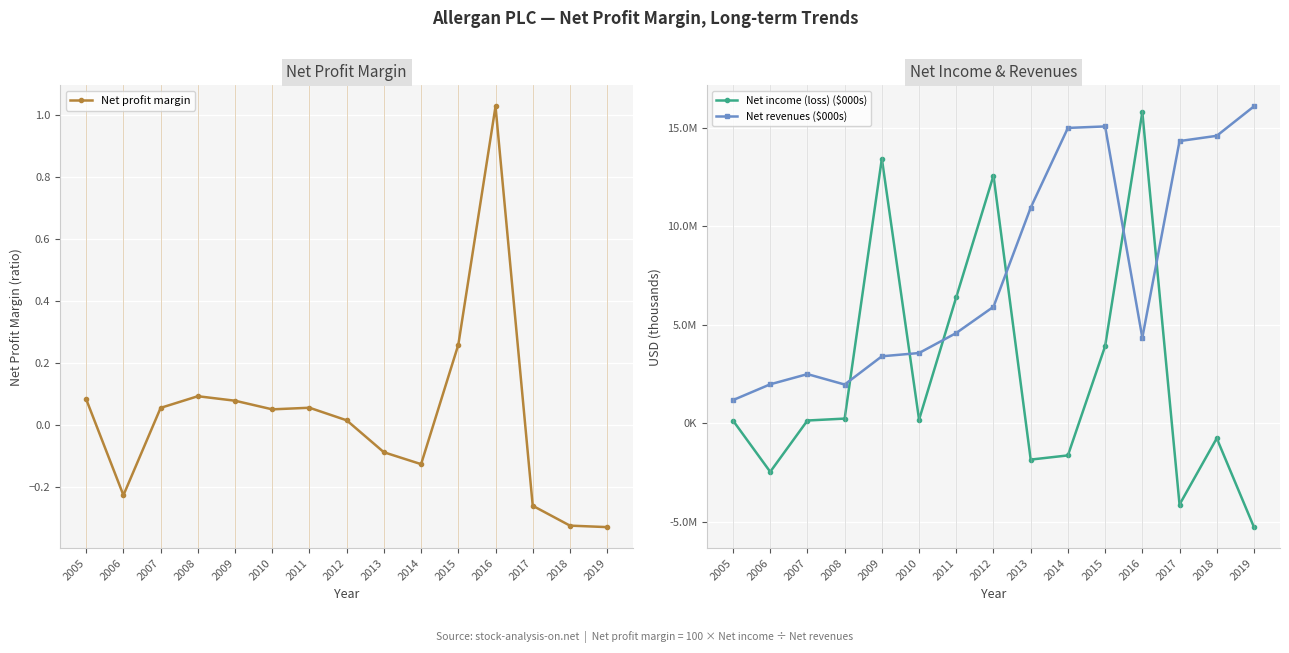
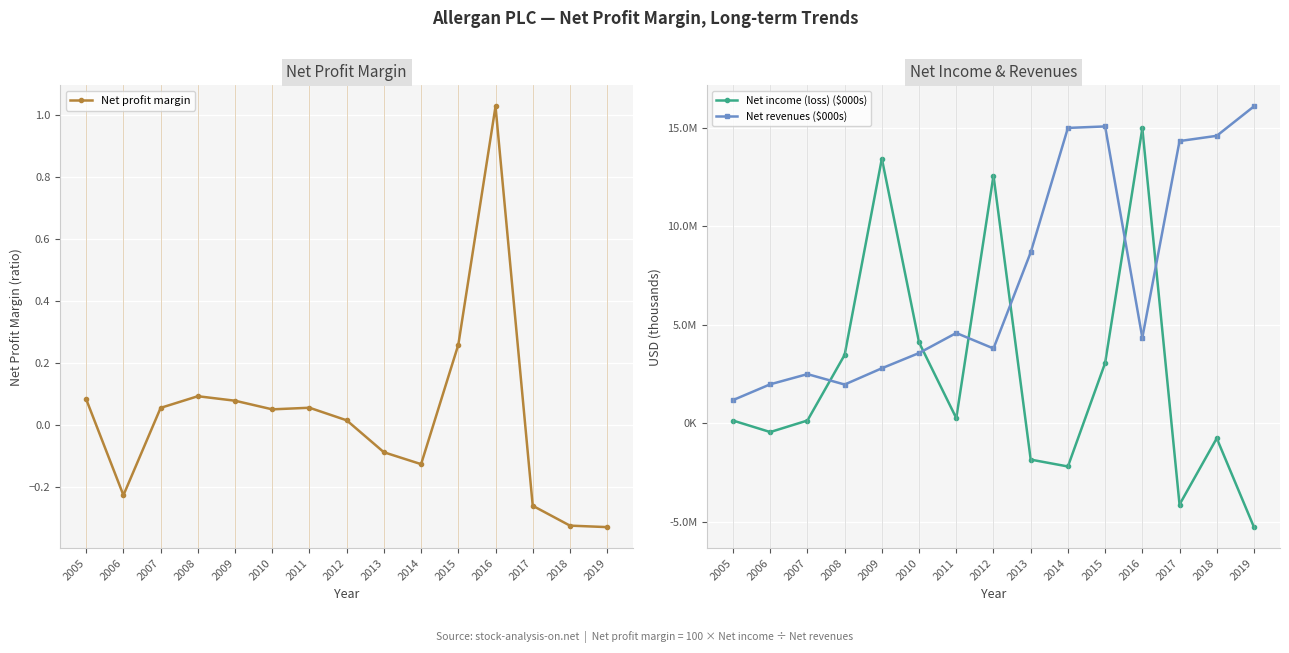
Net Income & Revenues, Net income (loss) ($000s), 2006: -2500000 -> -400000
Net Income & Revenues, Net income (loss) ($000s), 2008: 200000 -> 3500000
Net Income & Revenues, Net revenues ($000s), 2009: 3400000 -> 2800000
Net Income & Revenues, Net income (loss) ($000s), 2010: 200000 -> 4100000
Net Income & Revenues, Net income (loss) ($000s), 2011: 6400000 -> 300000
Net Income & Revenues, Net revenues ($000s), 2012: 5900000 -> 3800000
Net Income & Revenues, Net revenues ($000s), 2013: 10900000 -> 8700000
Net Income & Revenues, Net income (loss) ($000s), 2014: -1600000 -> -2200000
Net Income & Revenues, Net income (loss) ($000s), 2015: 3900000 -> 3100000
Net Income & Revenues, Net income (loss) ($000s), 2016: 15800000 -> 15000000
